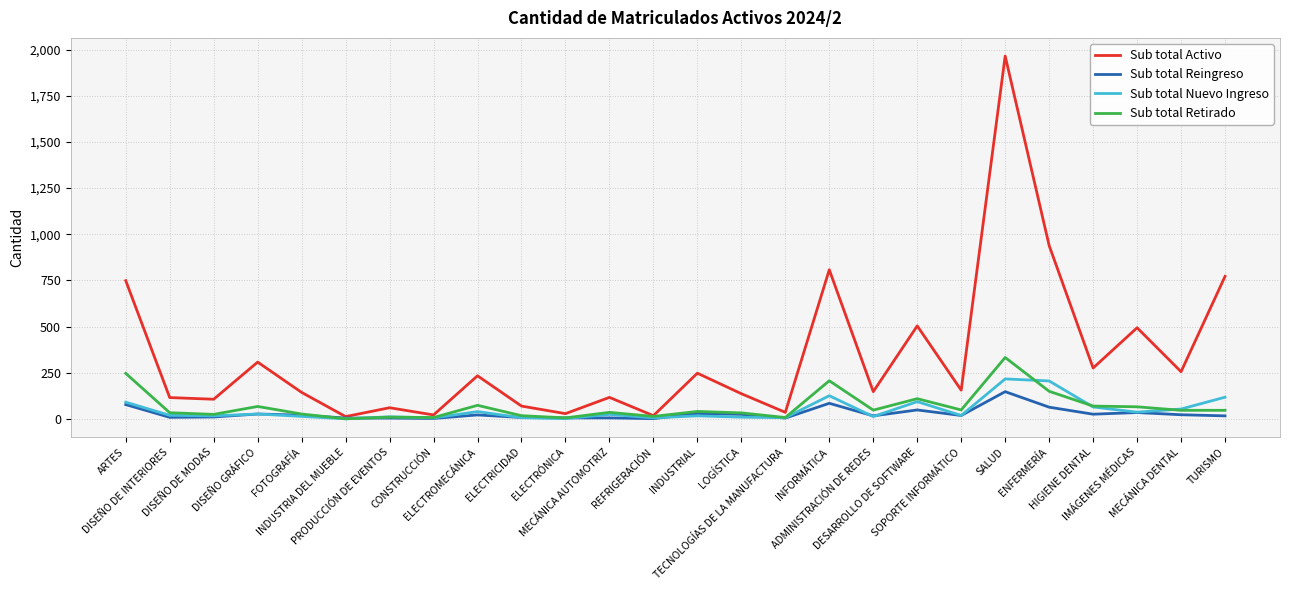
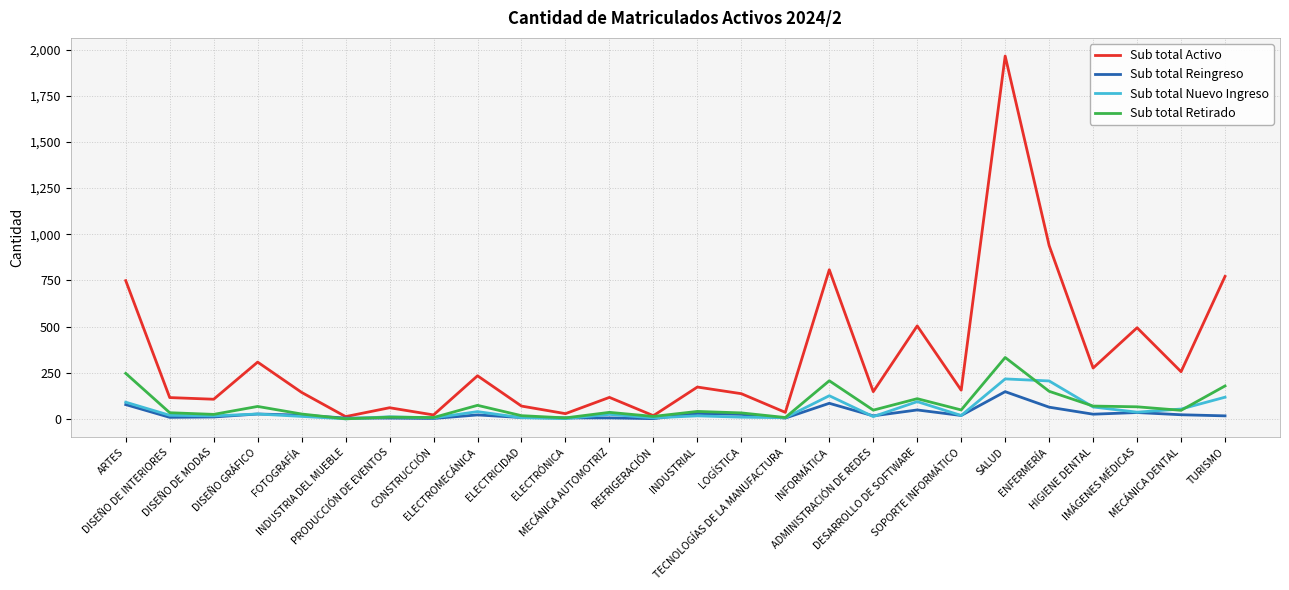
Sub total Activo, INDUSTRIAL: 250 -> 170
Sub total Retirado, TURISMO: 50 -> 180
